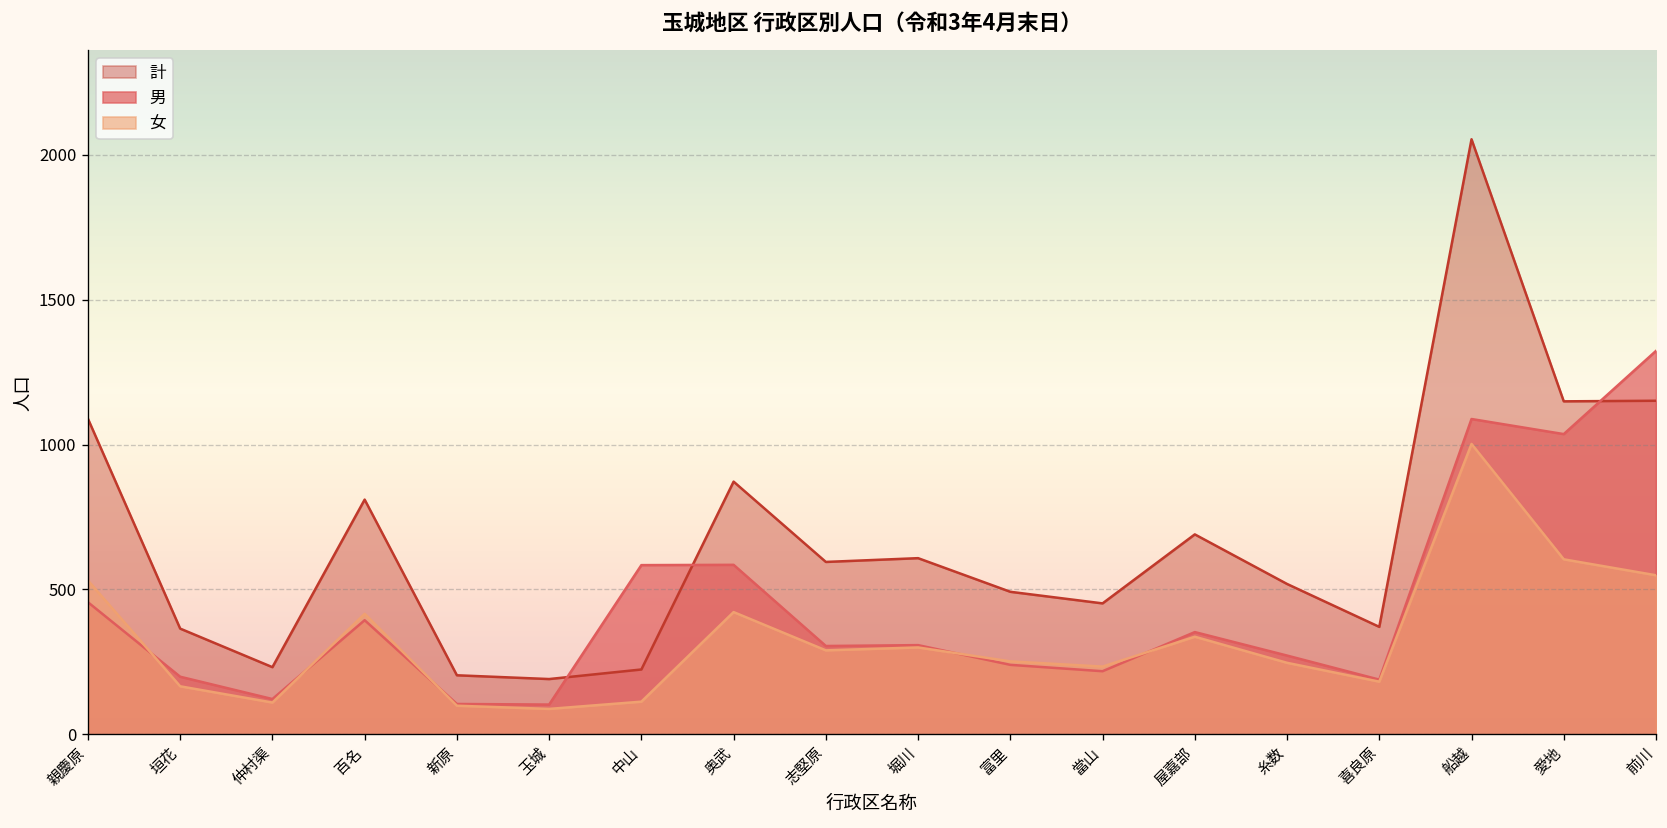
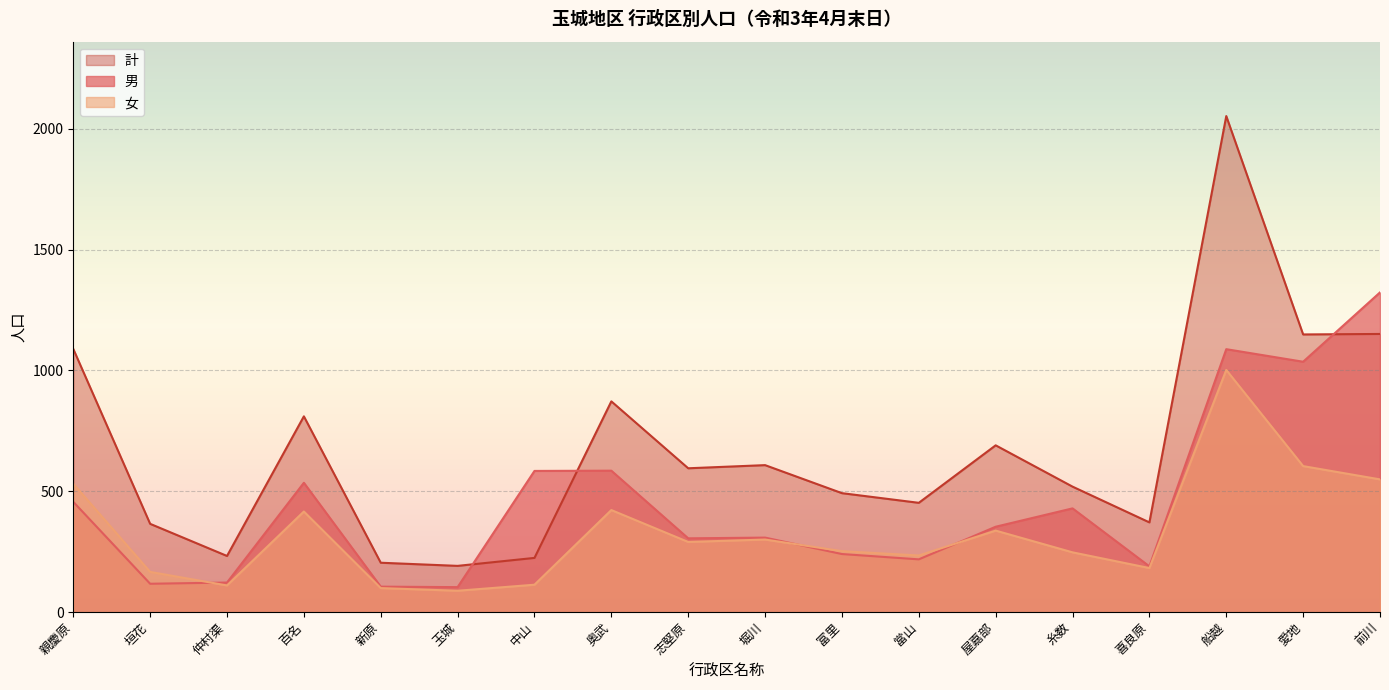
男, 垣花: 200 -> 120
男, 百名: 390 -> 540
男, 糸数: 270 -> 430
